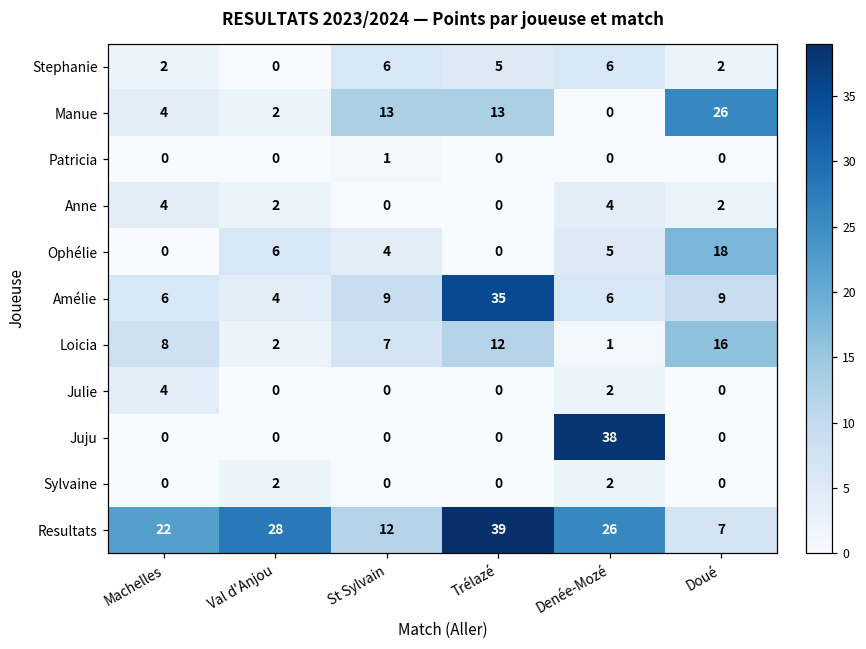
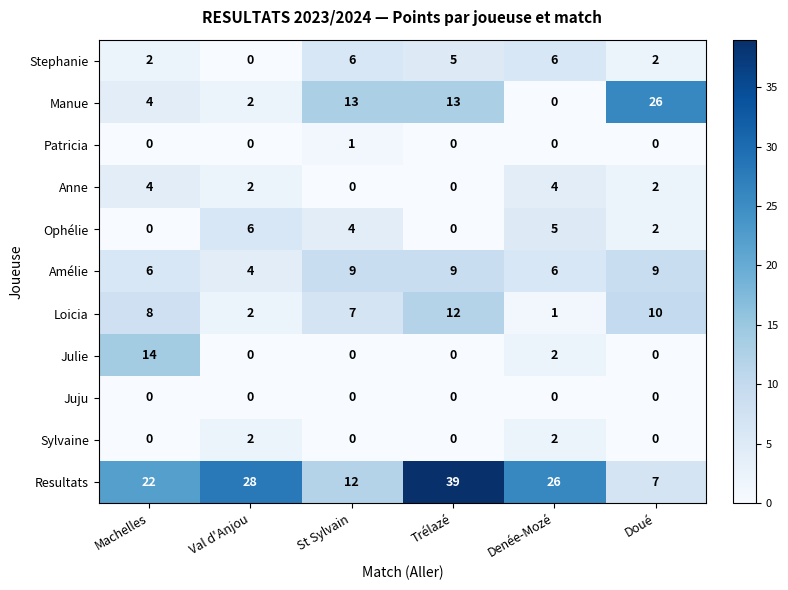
Ophélie, Doué: 18 -> 2
Amélie, Trélazé: 35 -> 9
Loicia, Doué: 16 -> 10
Julie, Machelles: 4 -> 14
Juju, Denée-Mozé: 38 -> 0
